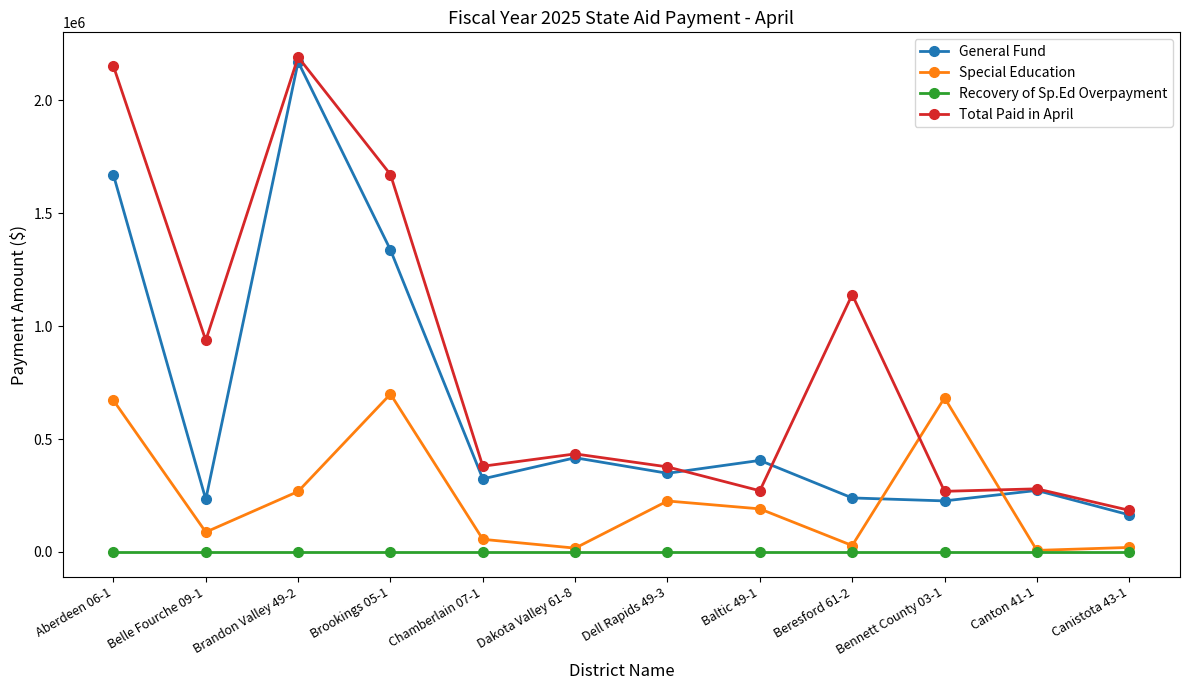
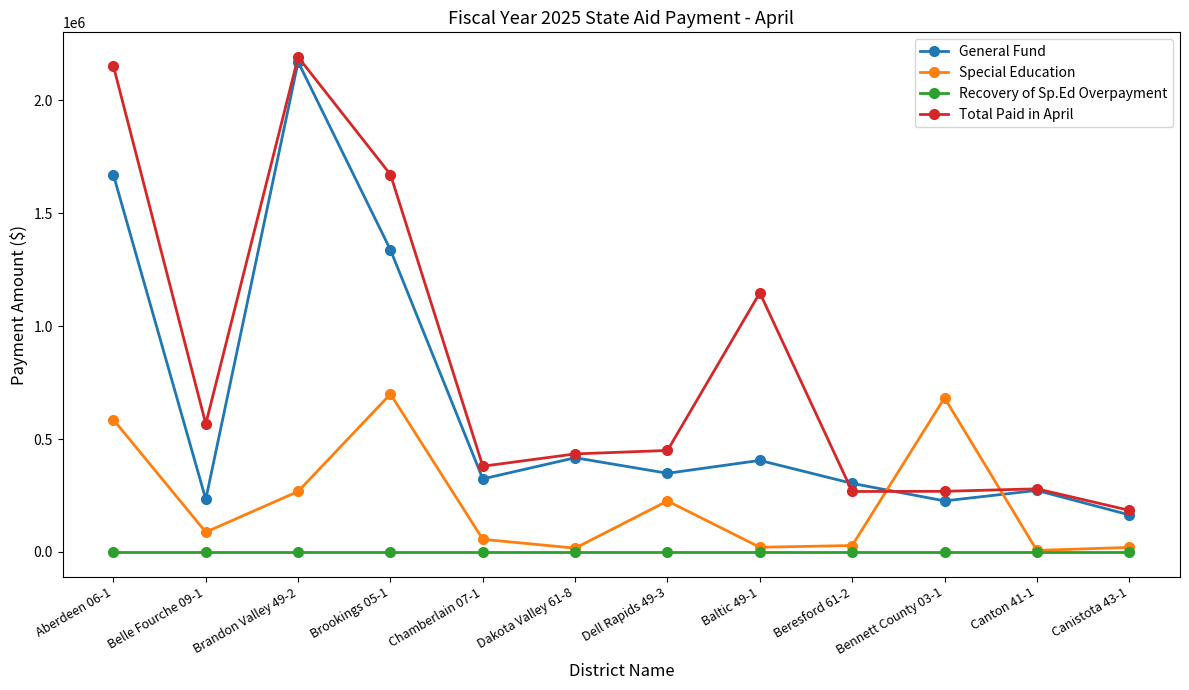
Special Education, Aberdeen 06-1: 670000 -> 590000
Total Paid in April, Belle Fourche 09-1: 940000 -> 570000
Total Paid in April, Dell Rapids 49-3: 380000 -> 450000
Special Education, Baltic 49-1: 190000 -> 20000
Total Paid in April, Baltic 49-1: 270000 -> 1150000
General Fund, Beresford 61-2: 240000 -> 300000
Total Paid in April, Beresford 61-2: 1140000 -> 270000
